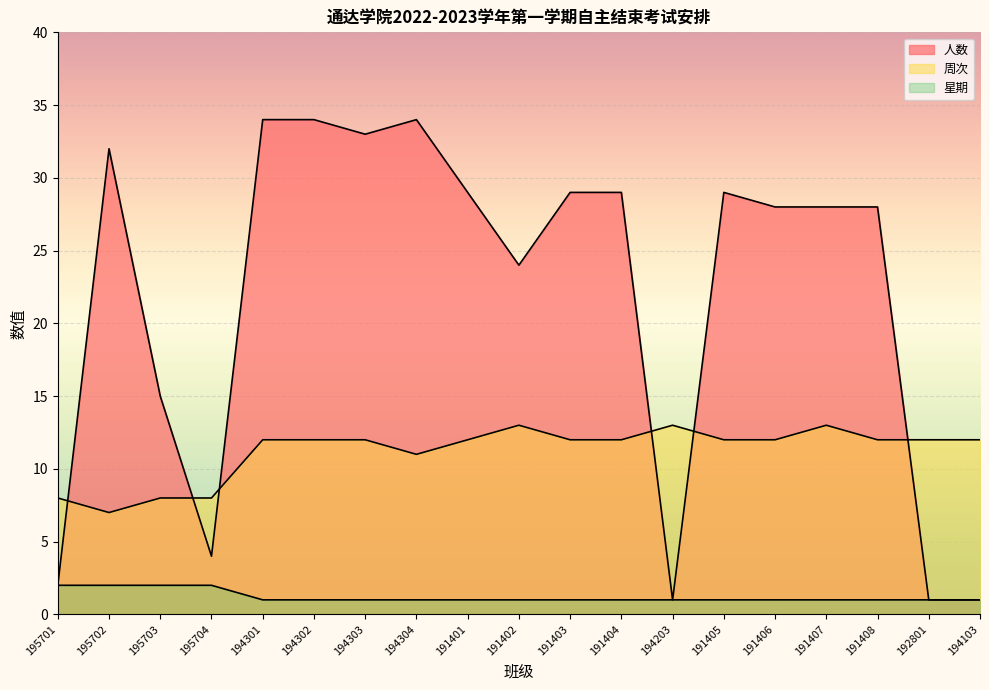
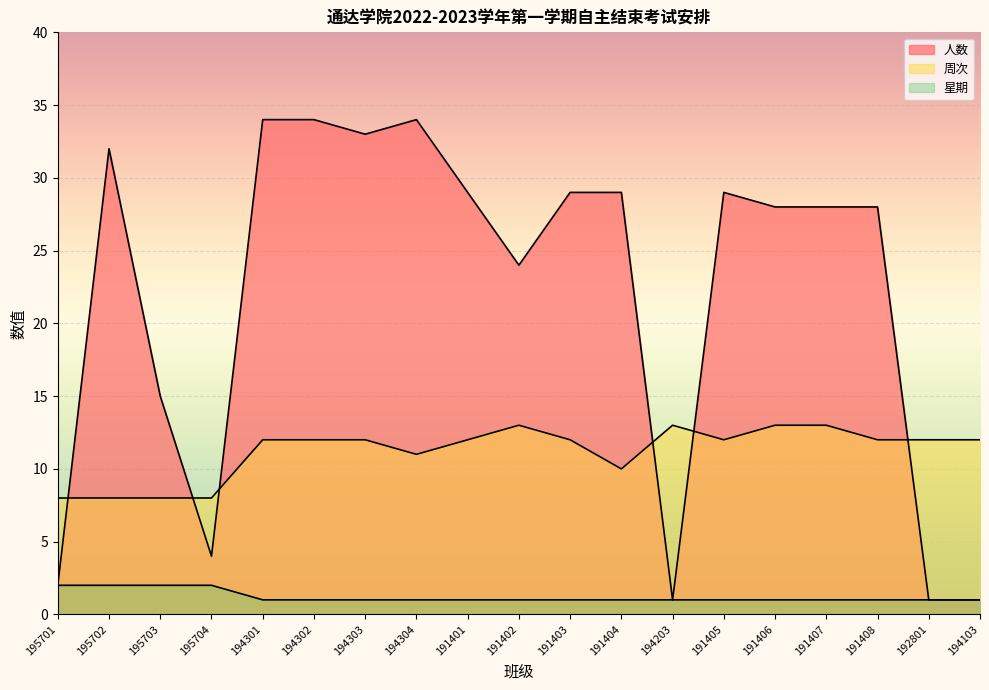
周次, 195702: 7 -> 8
周次, 191404: 12 -> 10
周次, 191406: 12 -> 13
